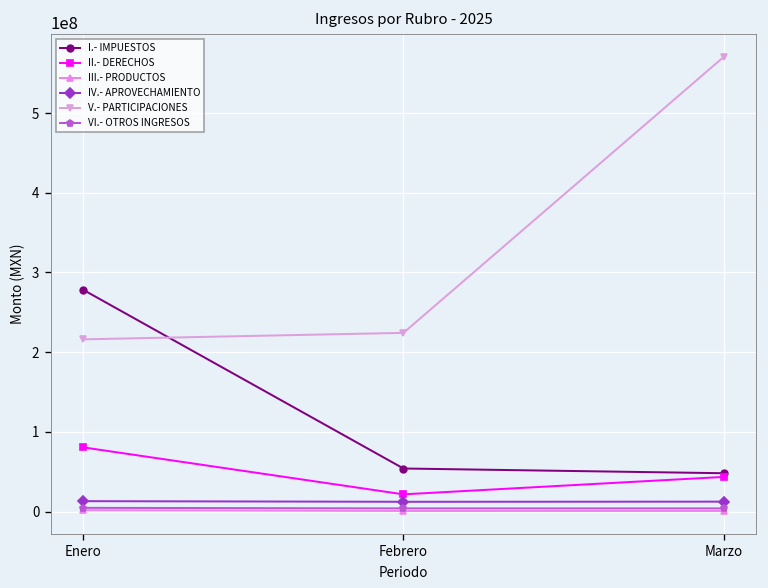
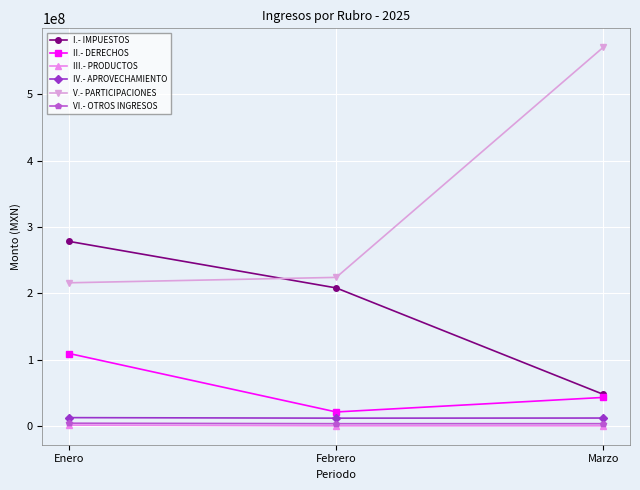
II.- DERECHOS, Enero: 80000000 -> 110000000
I.- IMPUESTOS, Febrero: 50000000 -> 210000000
